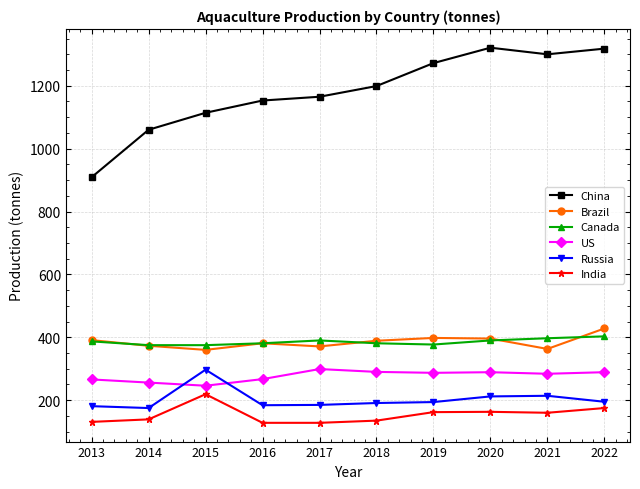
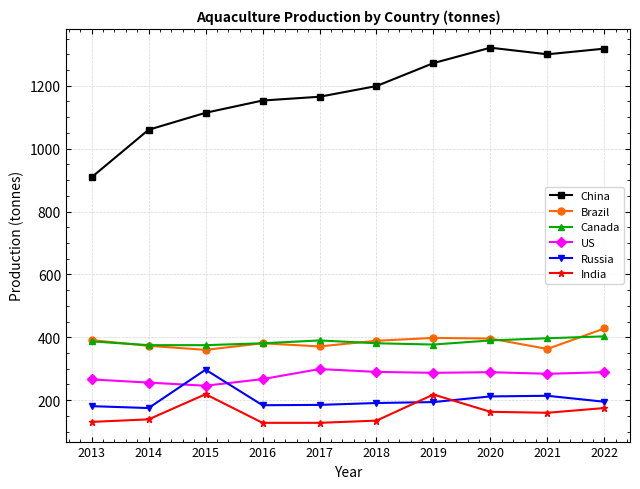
India, 2019: 160 -> 220
